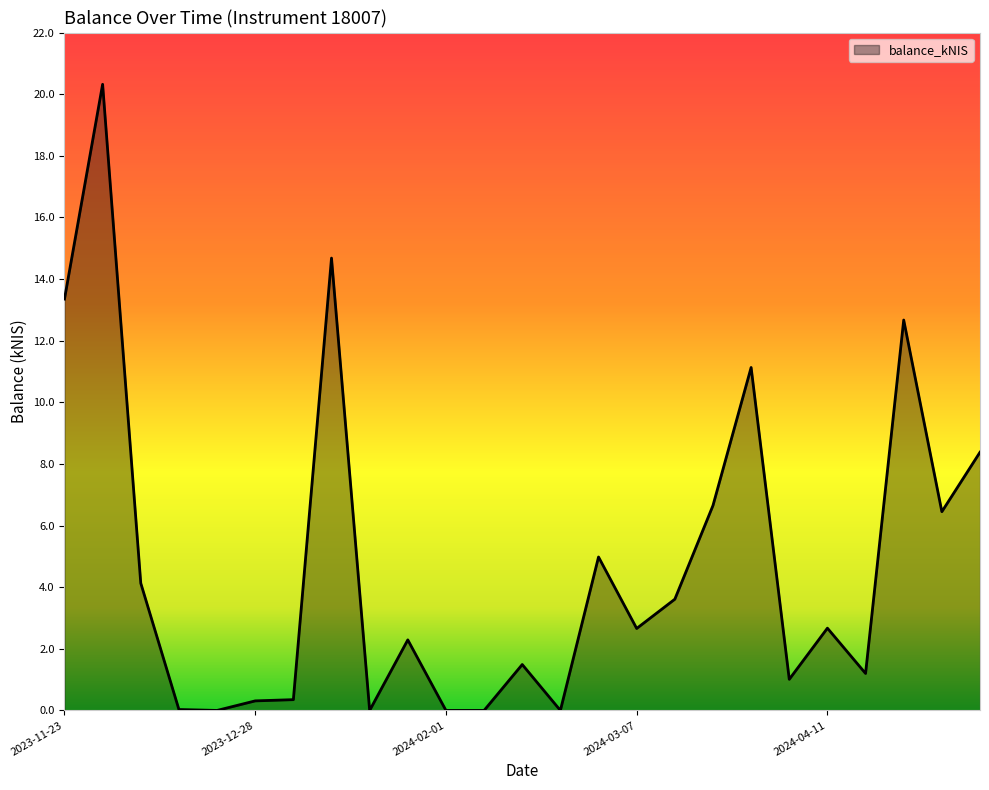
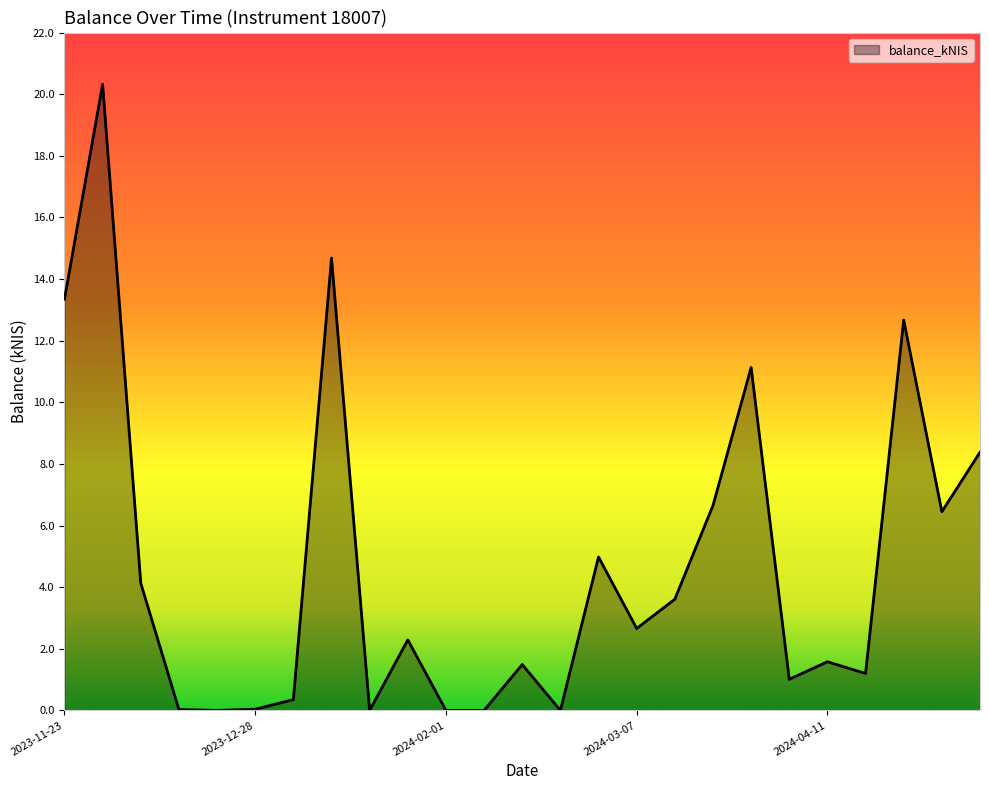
2023-12-28: 0.3 -> 0.0
2024-04-11: 2.7 -> 1.6
